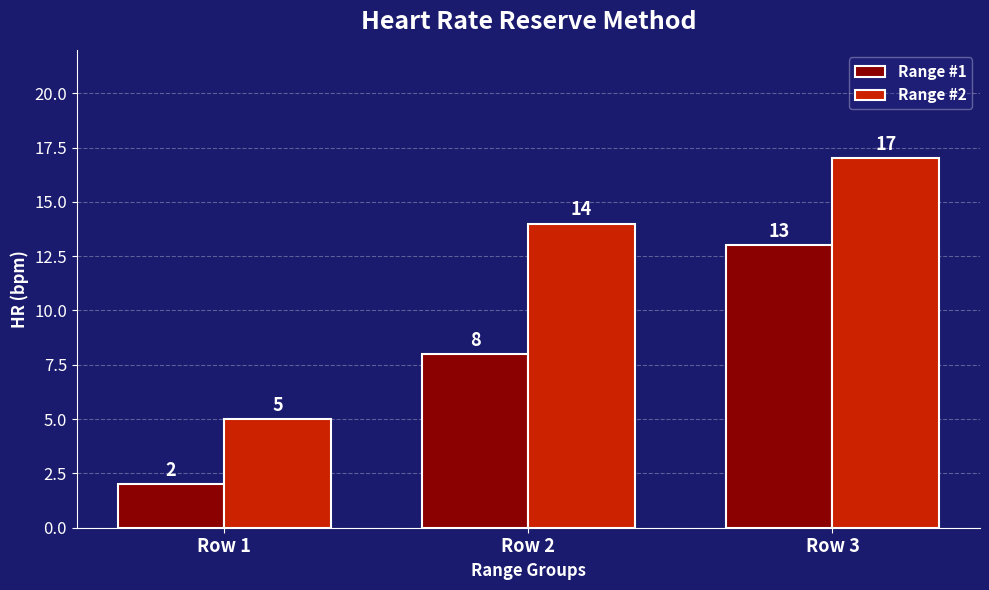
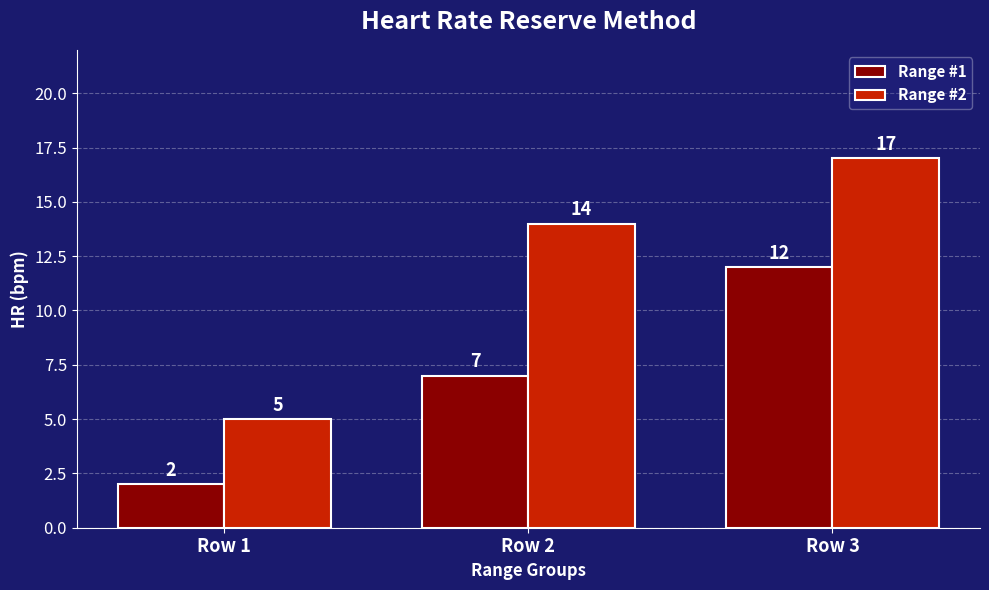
Range #1, Row 2: 8 -> 7
Range #1, Row 3: 13 -> 12
